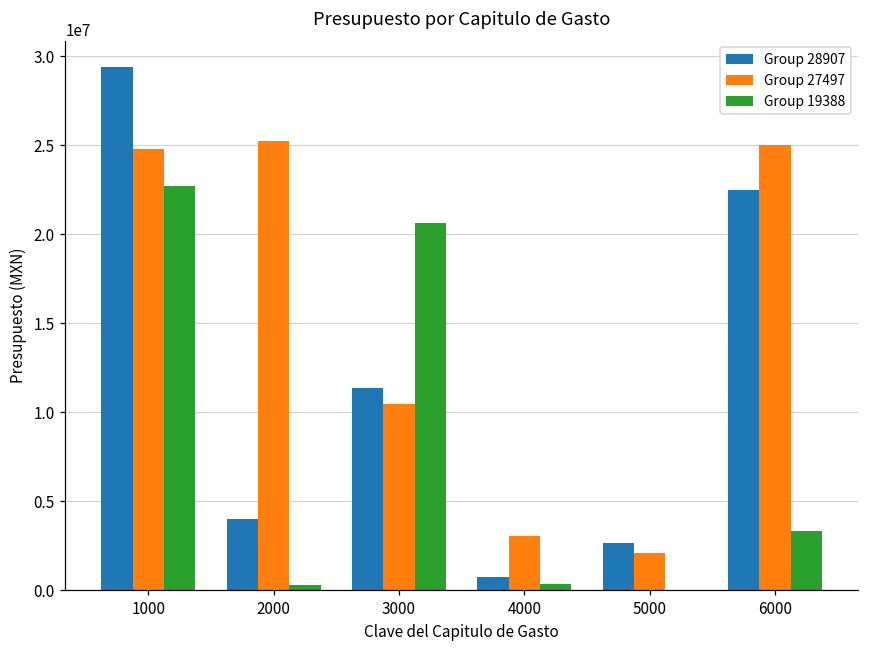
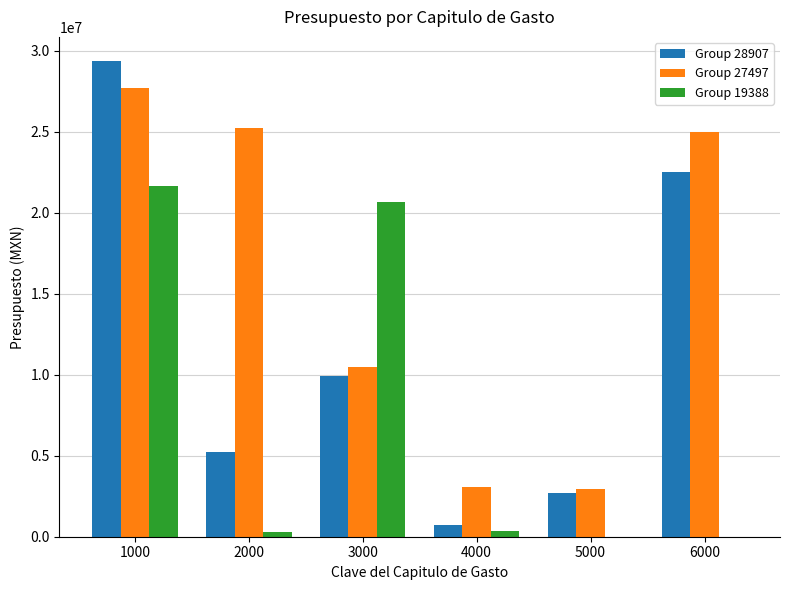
Group 27497, 1000: 24800000 -> 27700000
Group 19388, 1000: 22700000 -> 21700000
Group 28907, 2000: 4000000 -> 5200000
Group 28907, 3000: 11300000 -> 9900000
Group 27497, 5000: 2100000 -> 2900000
Group 19388, 6000: 3300000 -> 0
